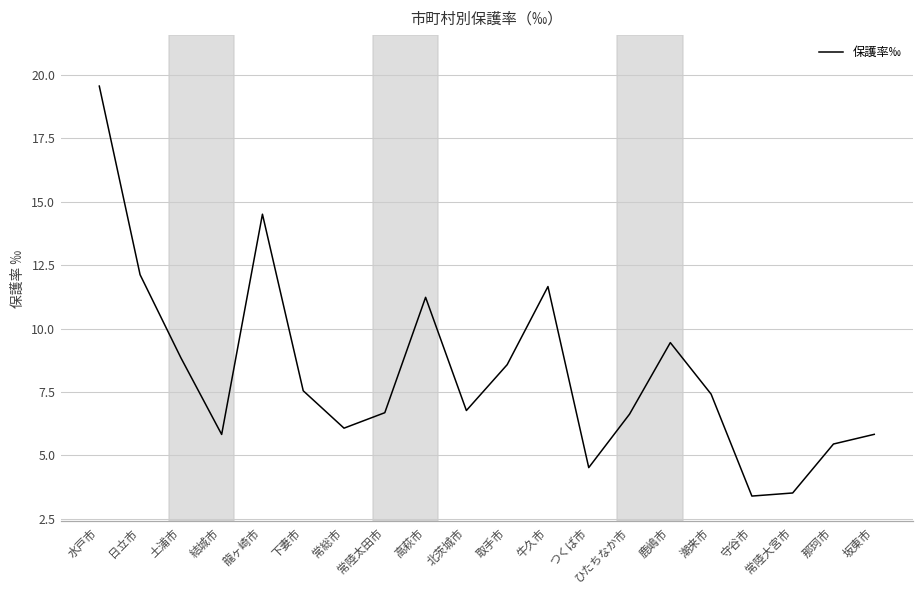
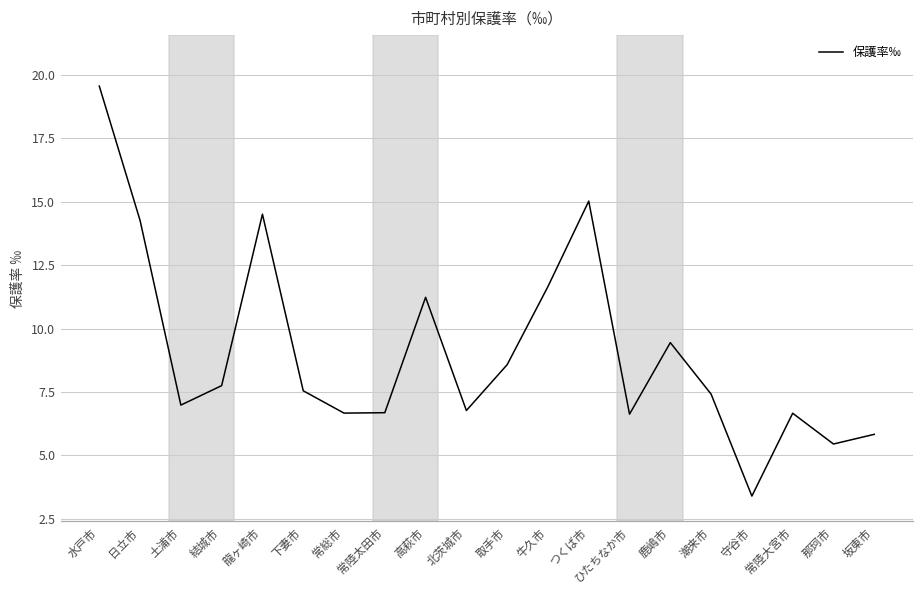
日立市: 12.1 -> 14.3
土浦市: 8.8 -> 7.0
結城市: 5.8 -> 7.8
常総市: 6.1 -> 6.7
つくば市: 4.5 -> 15.0
常陸大宮市: 3.5 -> 6.7
